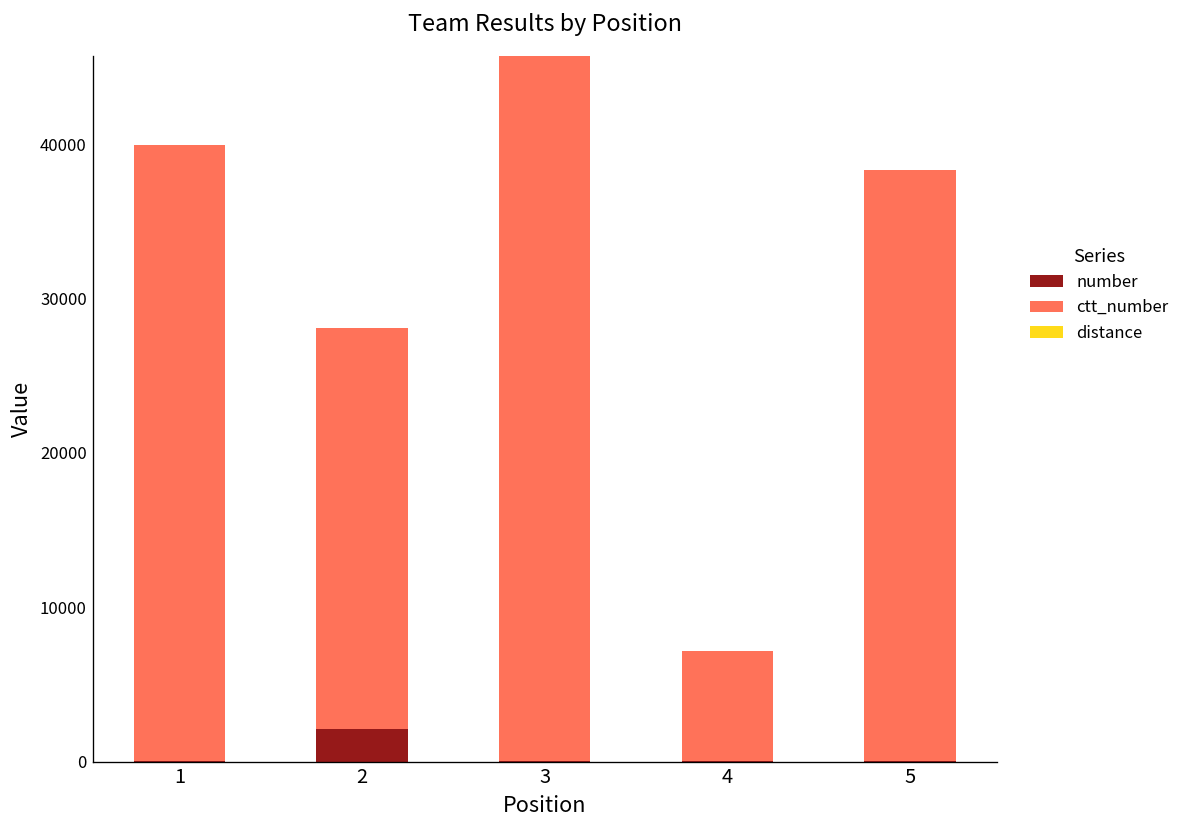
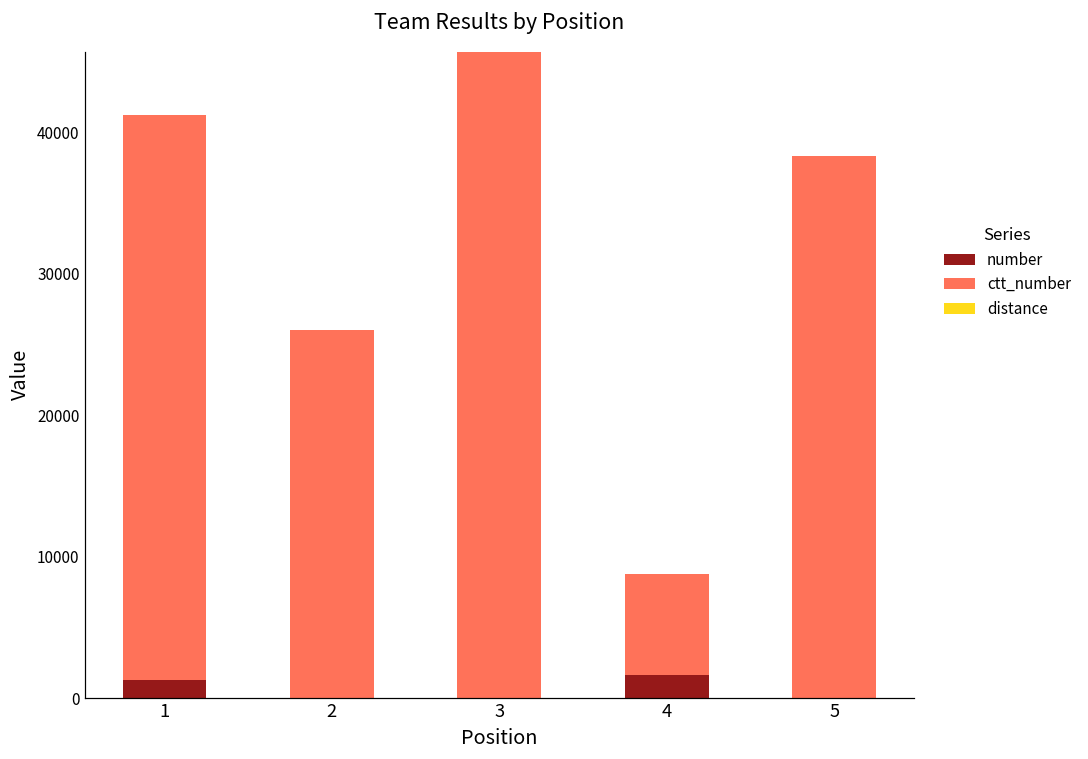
number, 1: 0 -> 1300
number, 2: 2100 -> 0
number, 4: 0 -> 1600
